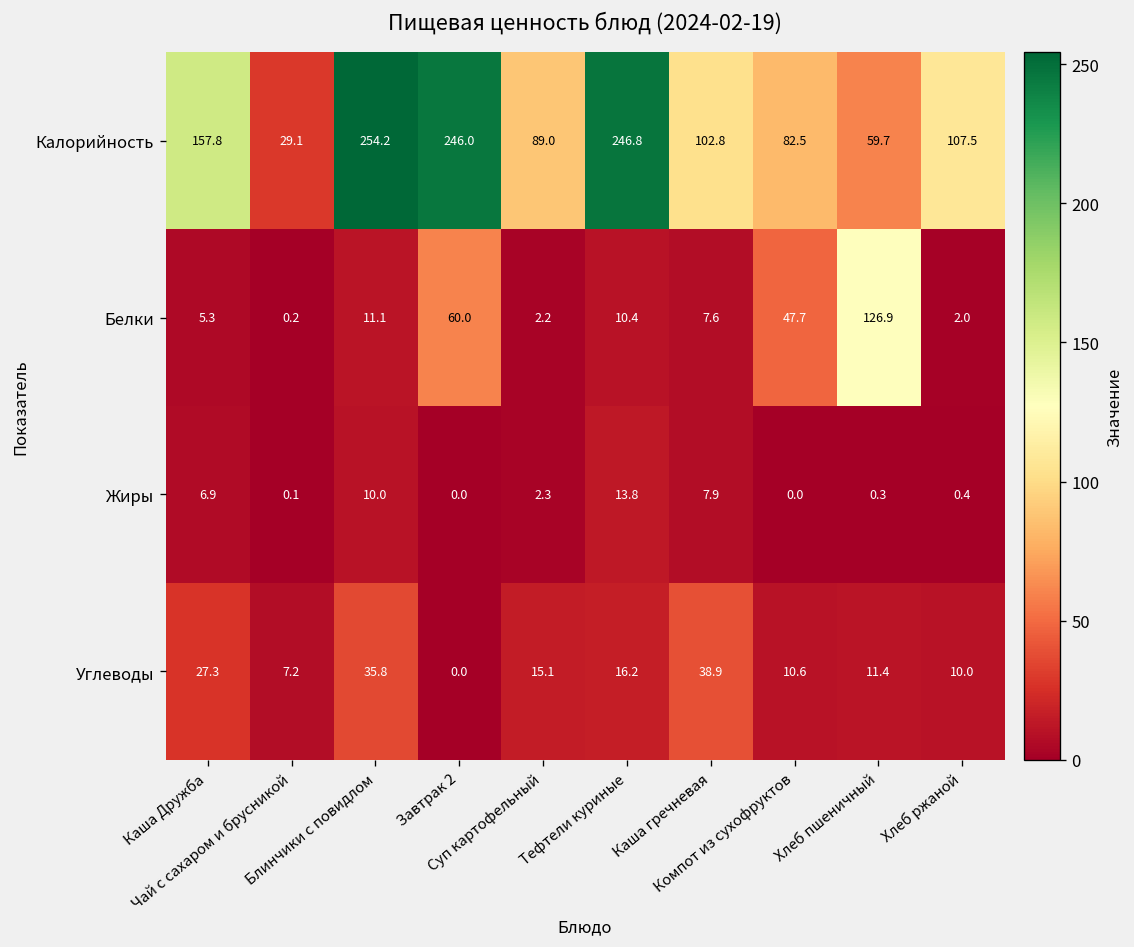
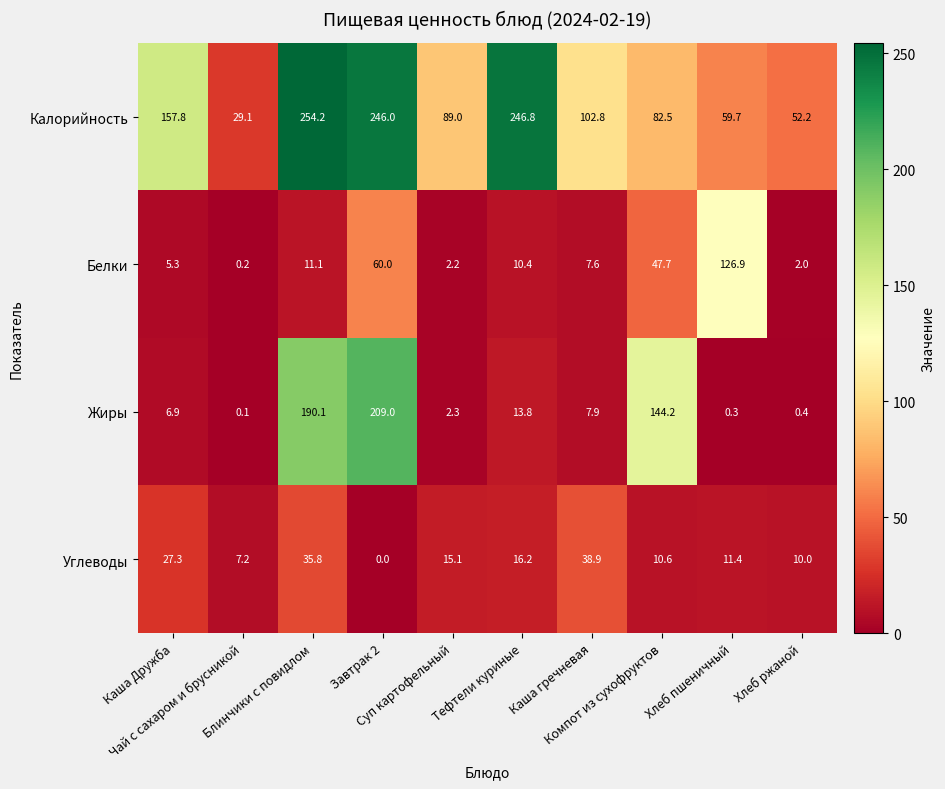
Калорийность, Хлеб ржаной: 107.5 -> 52.2
Жиры, Блинчики с повидлом: 10.0 -> 190.1
Жиры, Завтрак 2: 0.0 -> 209.0
Жиры, Компот из сухофруктов: 0.0 -> 144.2
